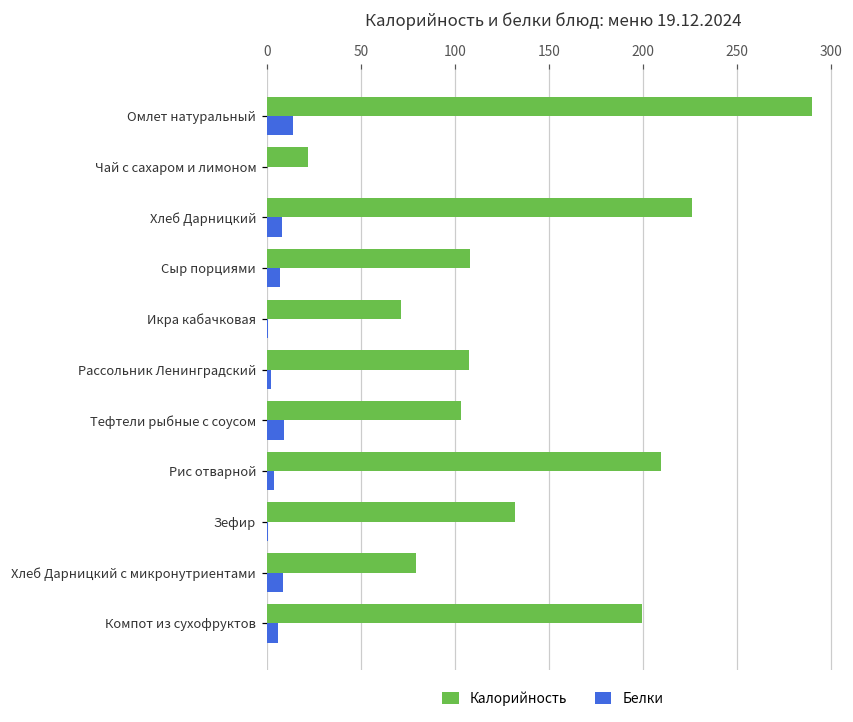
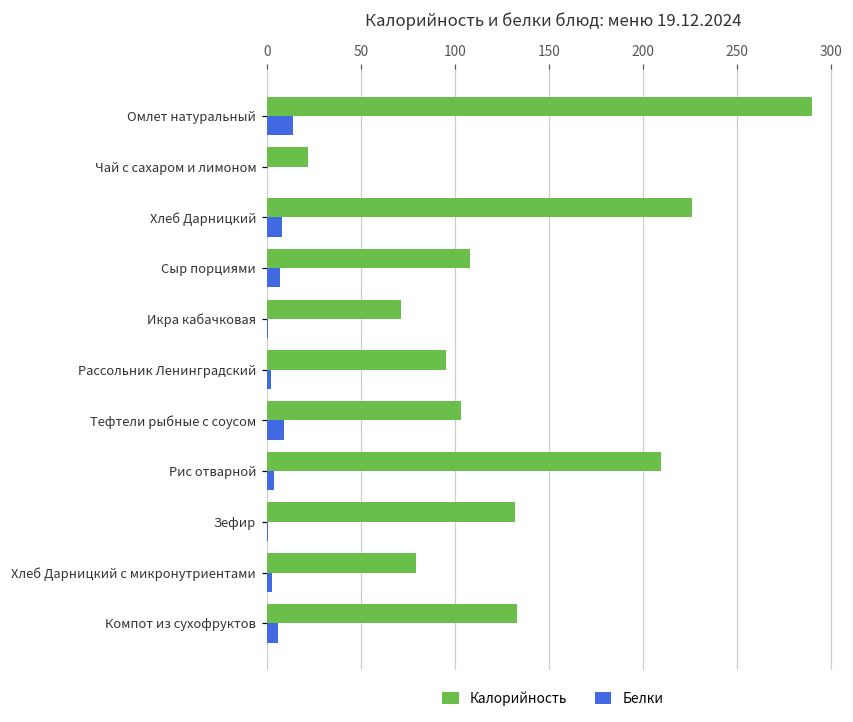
Калорийность, Рассольник Ленинградский: 107 -> 95
Белки, Хлеб Дарницкий с микронутриентами: 9 -> 3
Калорийность, Компот из сухофруктов: 200 -> 133
